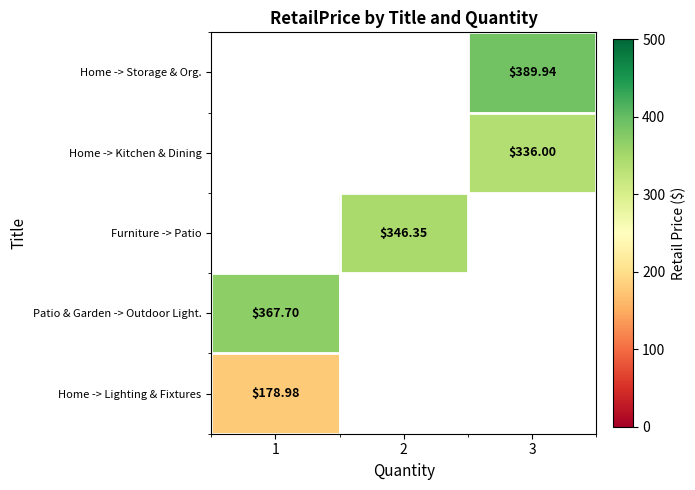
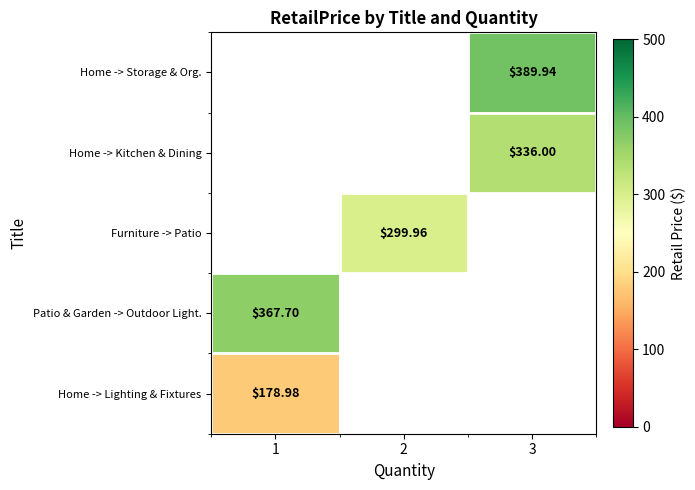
Furniture -> Patio, 2: $346.35 -> $299.96
